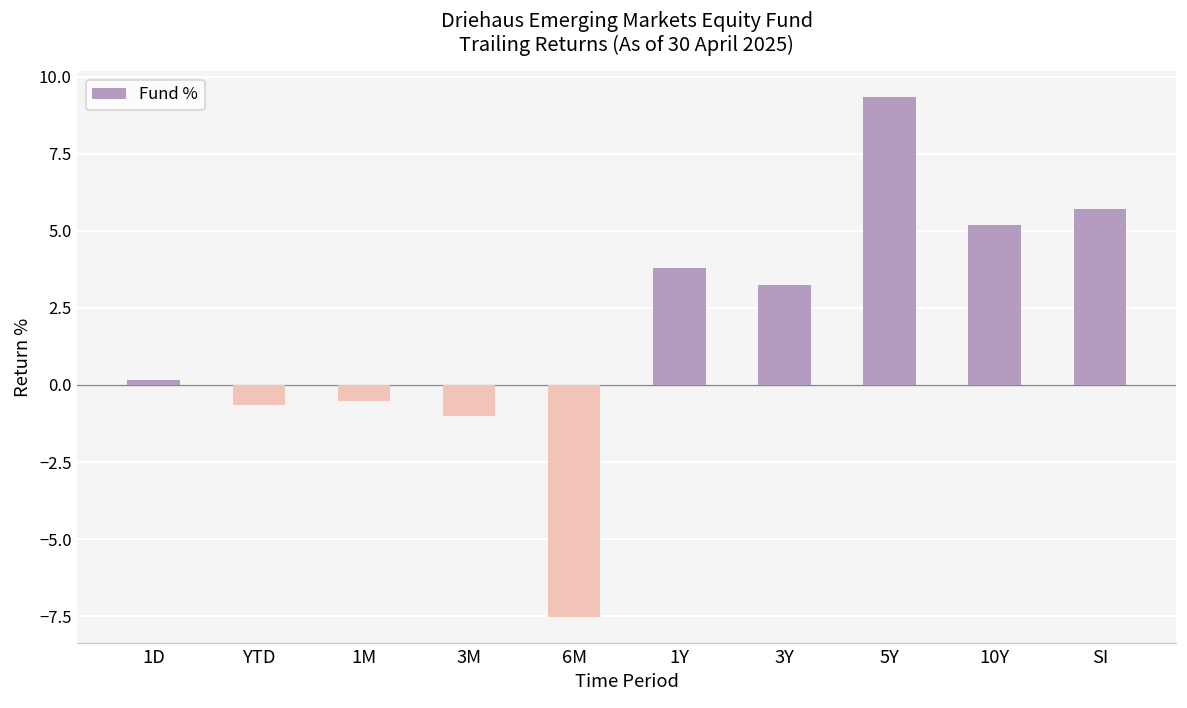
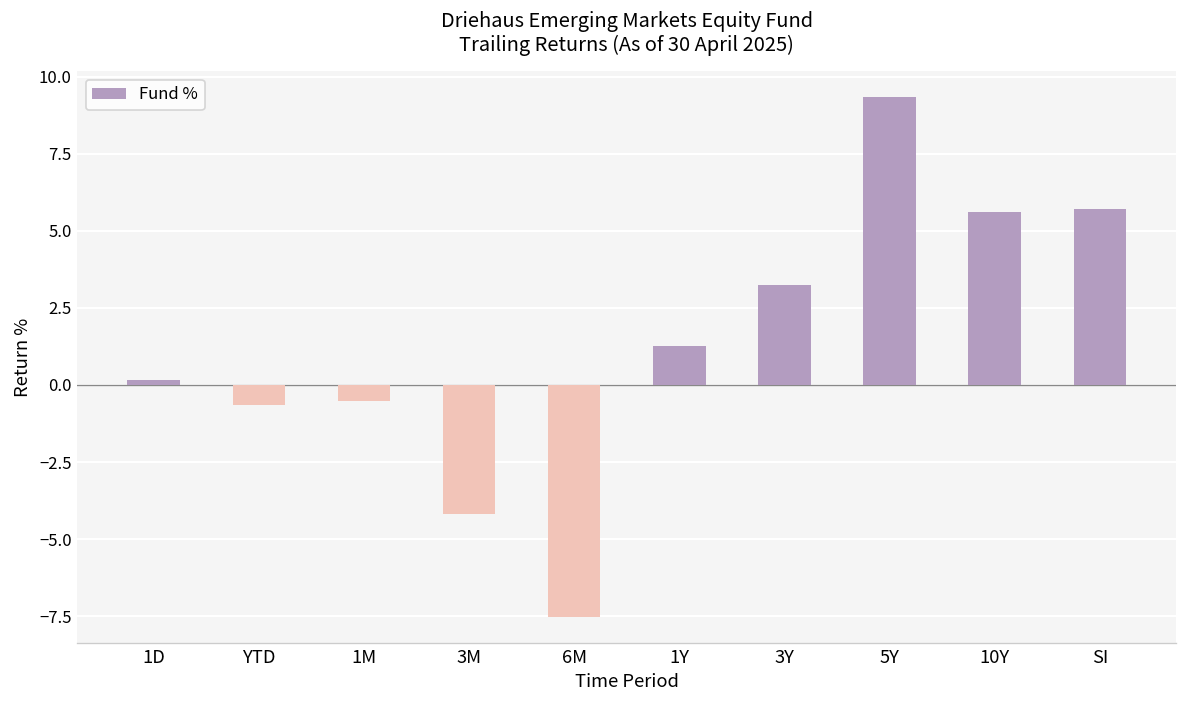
3M: -1.0 -> -4.2
1Y: 3.8 -> 1.3
10Y: 5.2 -> 5.6
